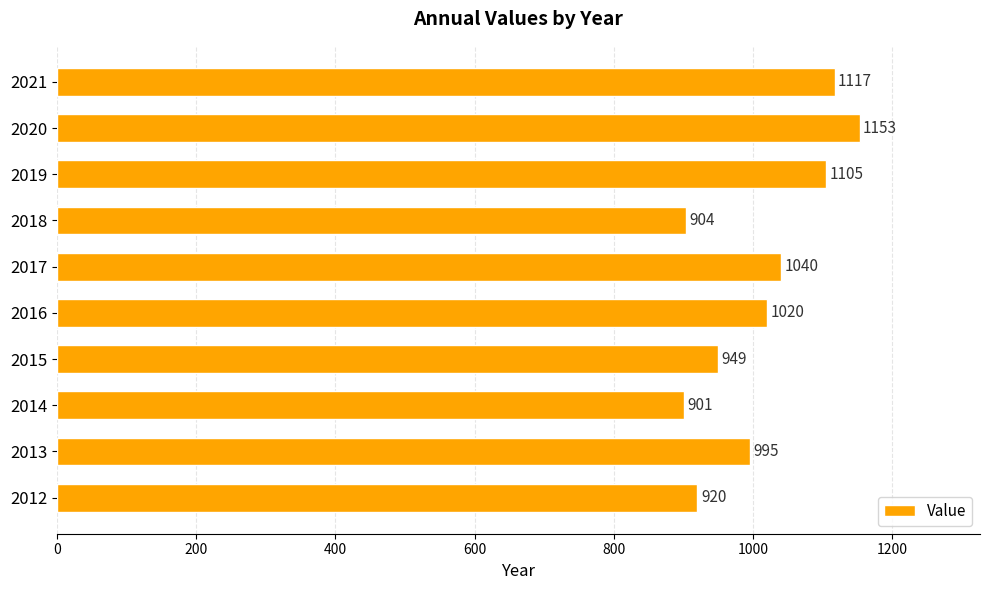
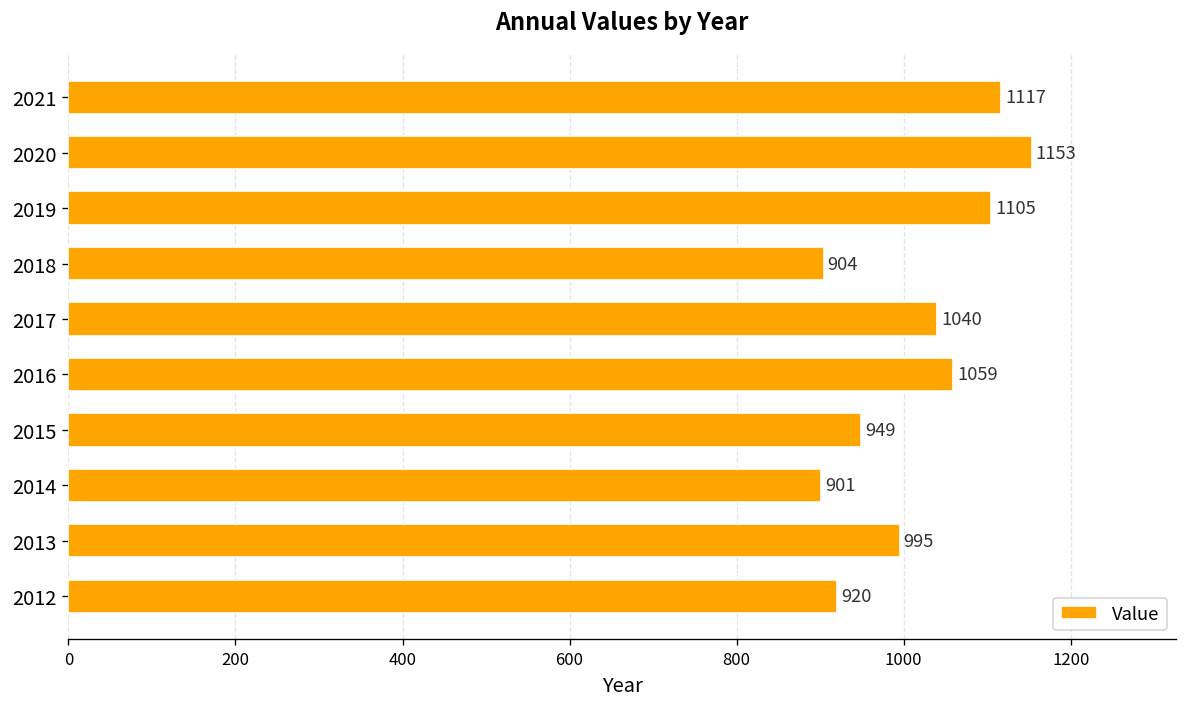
2016: 1020 -> 1059
